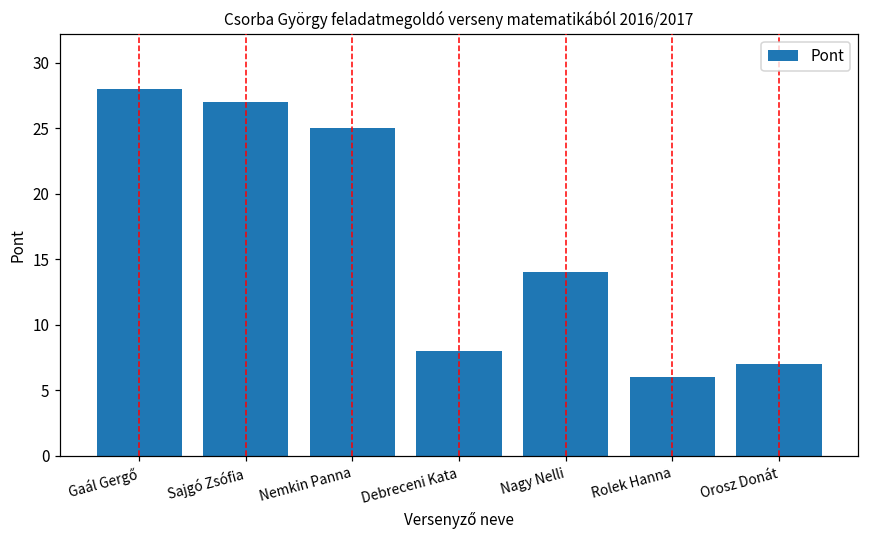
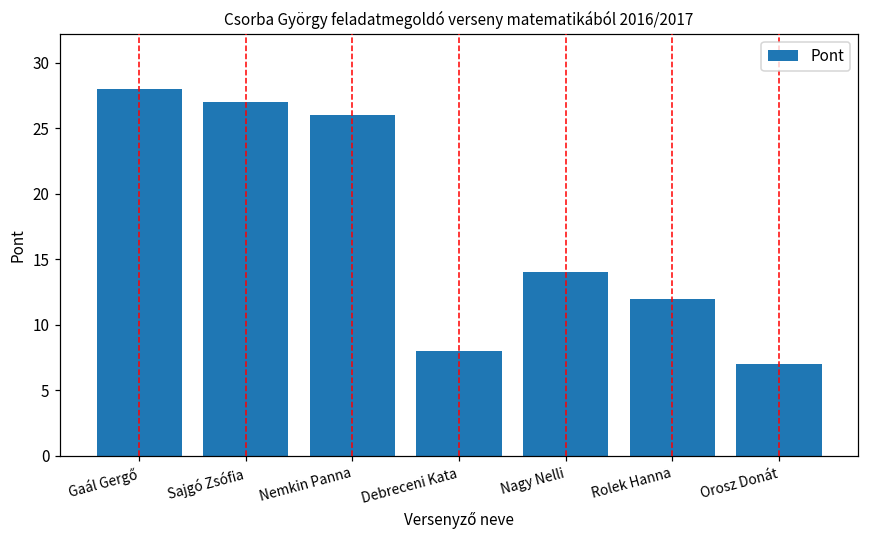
Nemkin Panna: 25 -> 26
Rolek Hanna: 6 -> 12
